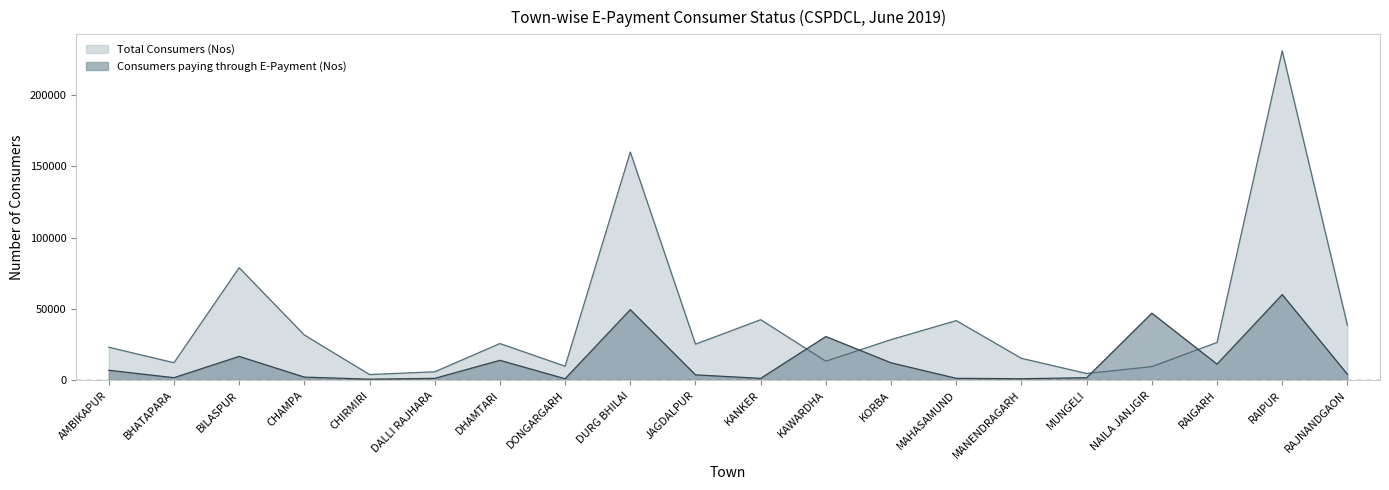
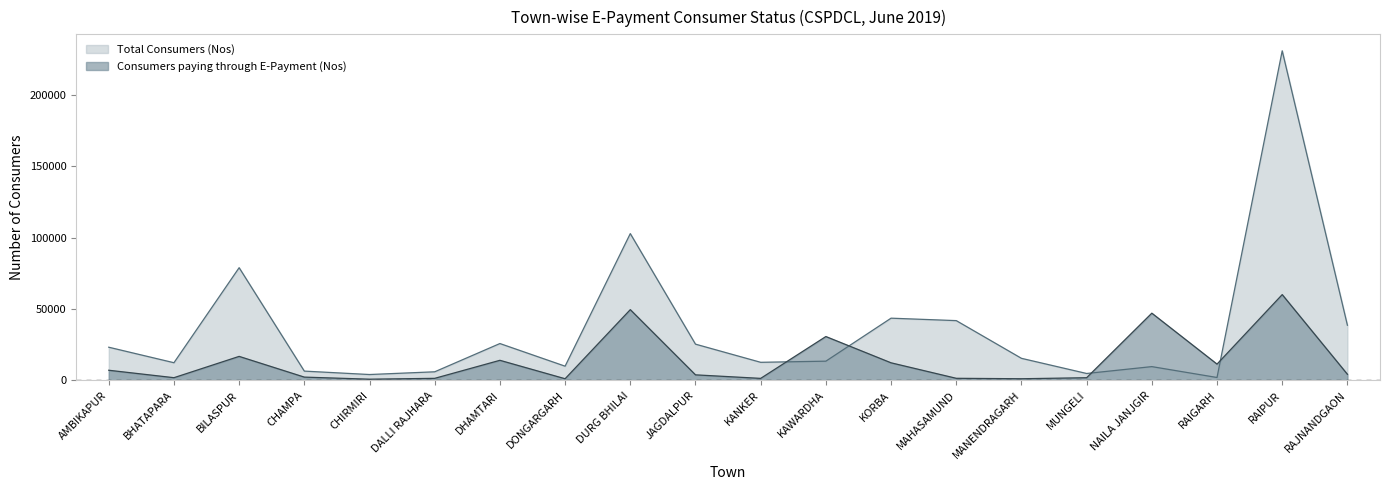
Total Consumers (Nos), CHAMPA: 32000 -> 6000
Total Consumers (Nos), DURG BHILAI: 160000 -> 103000
Total Consumers (Nos), KANKER: 43000 -> 13000
Total Consumers (Nos), KORBA: 29000 -> 44000
Total Consumers (Nos), RAIGARH: 27000 -> 2000
